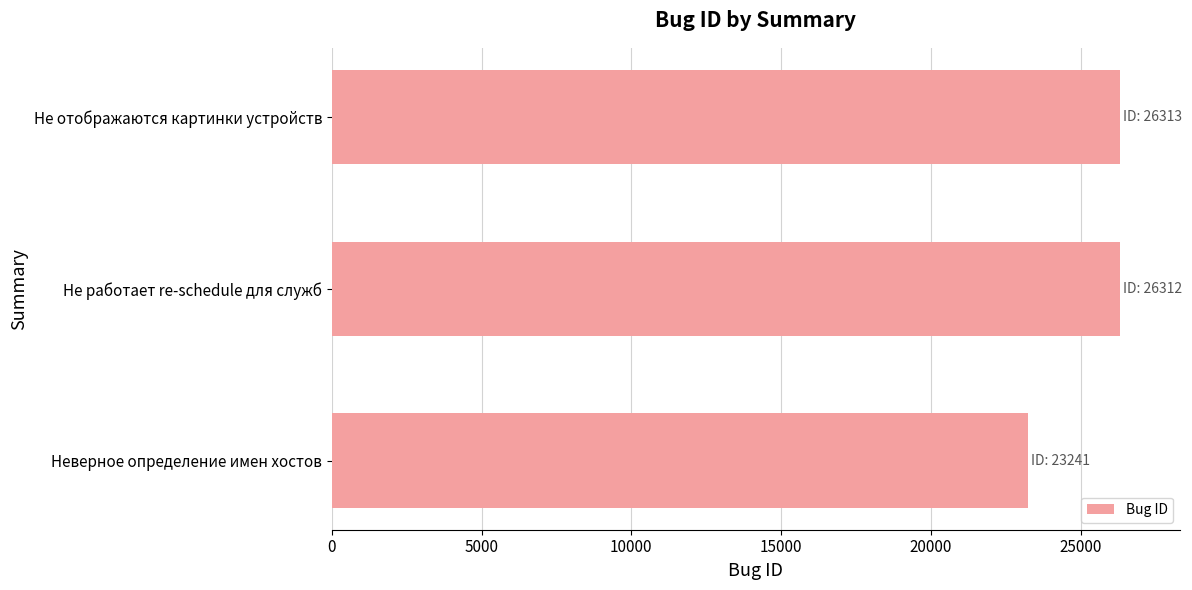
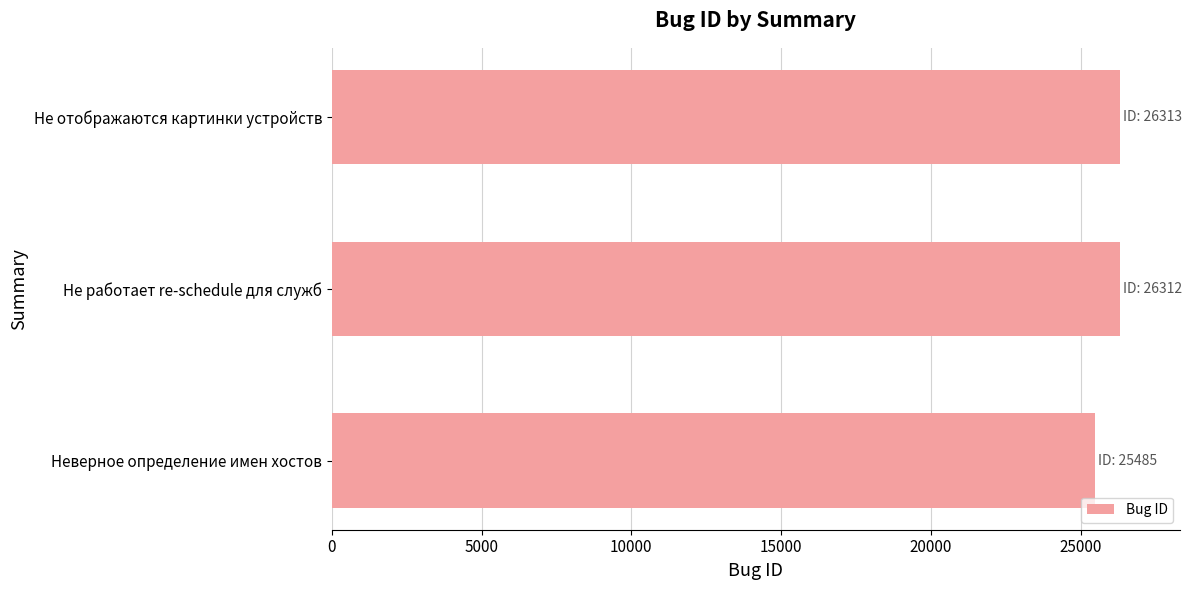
Неверное определение имен хостов: 23241 -> 25485
